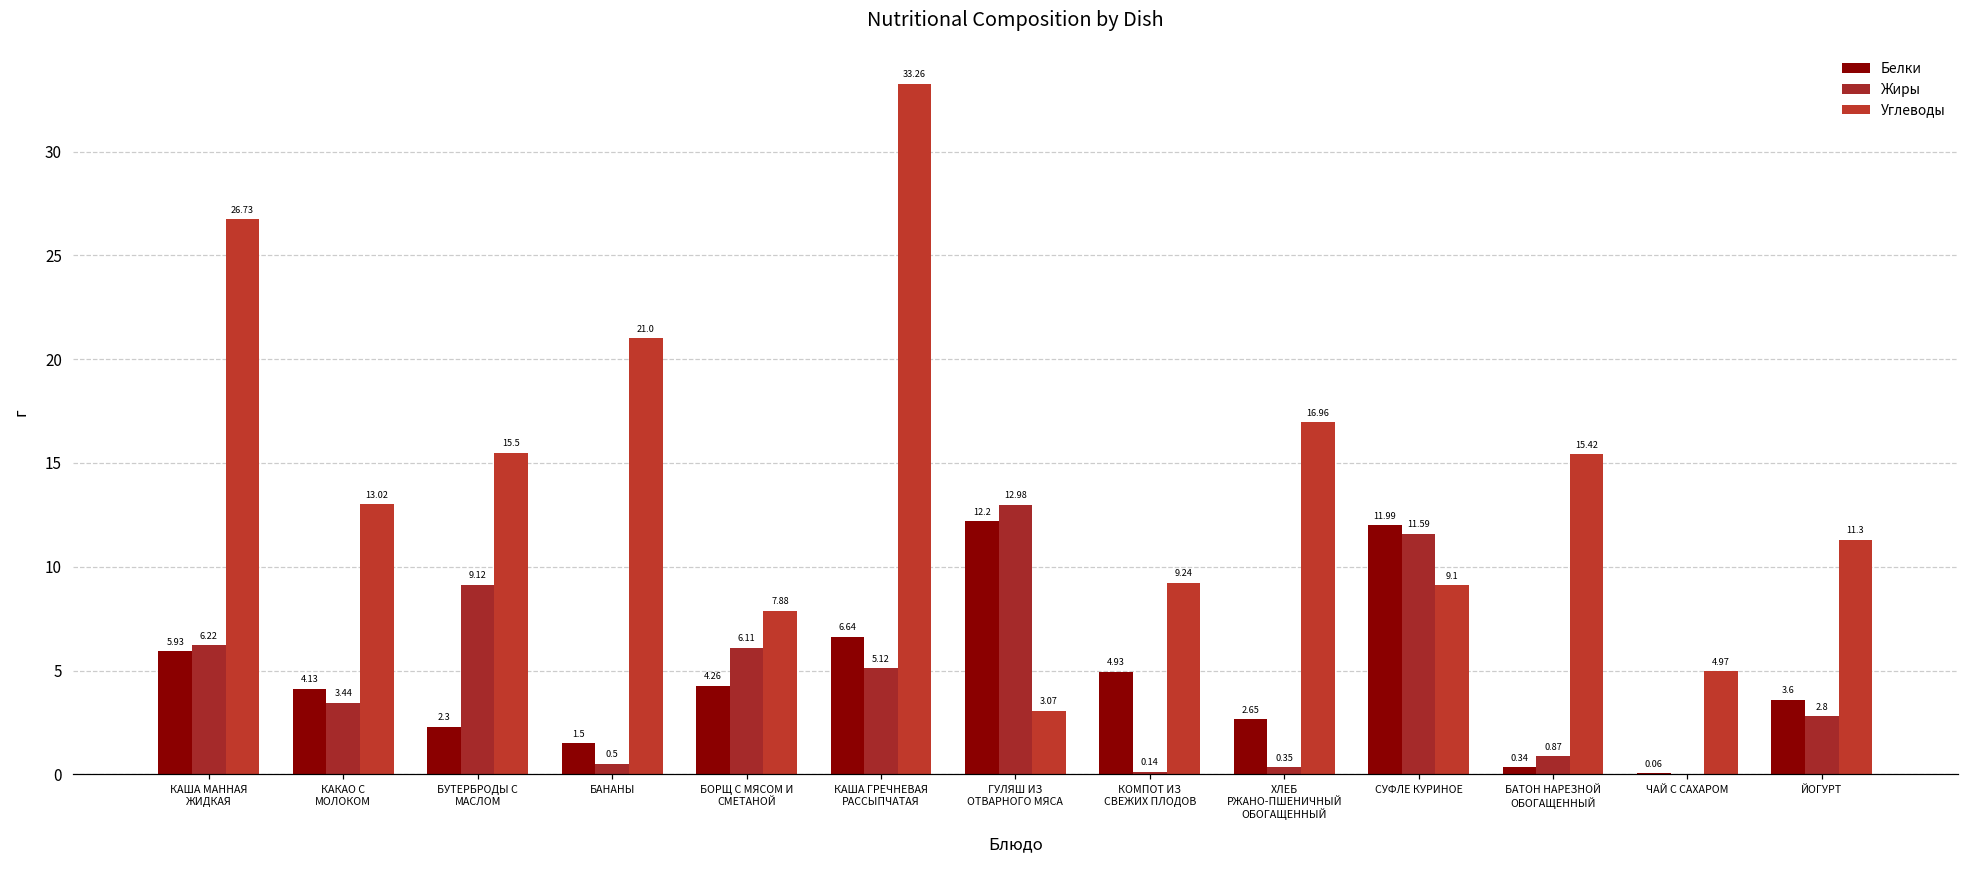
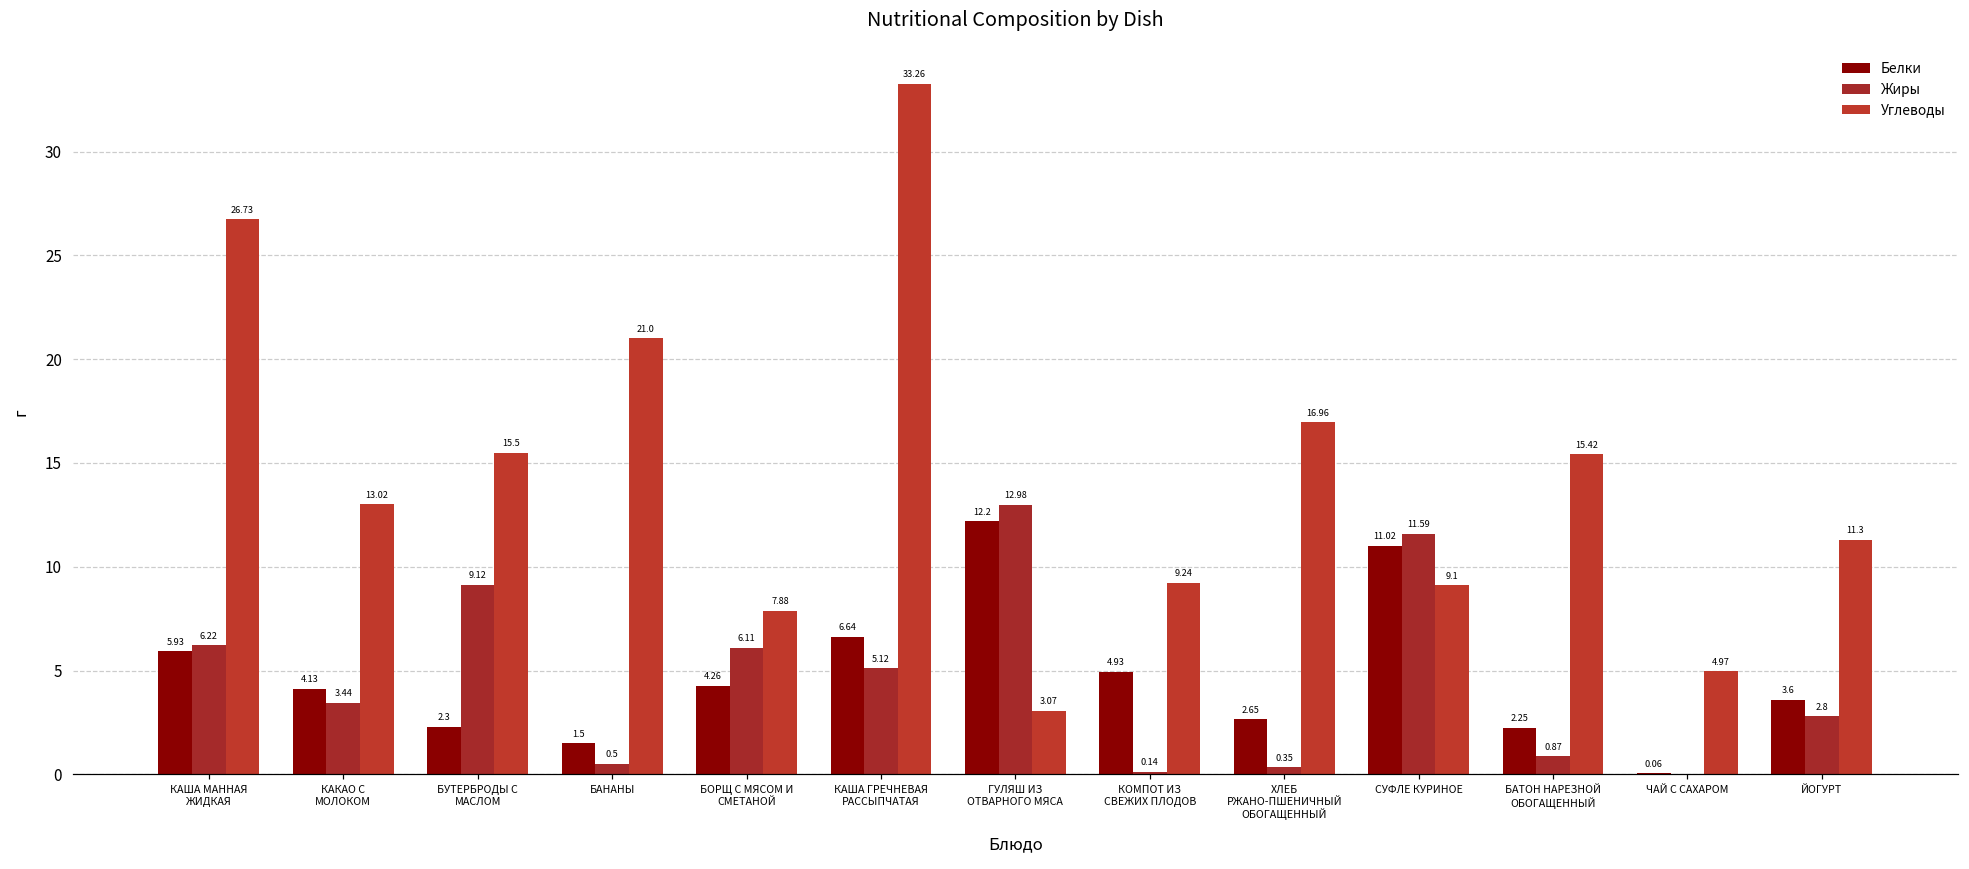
Белки, СУФЛЕ КУРИНОЕ: 11.99 -> 11.02
Белки, БАТОН НАРЕЗНОЙ ОБОГАЩЕННЫЙ: 0.34 -> 2.25
